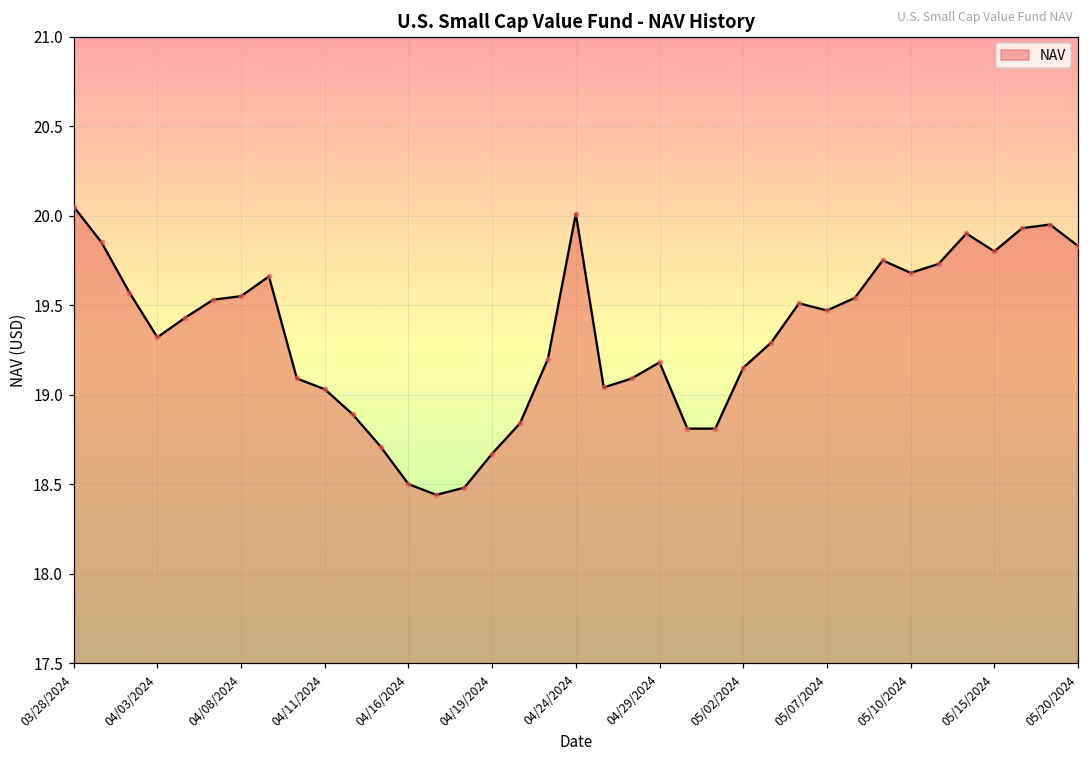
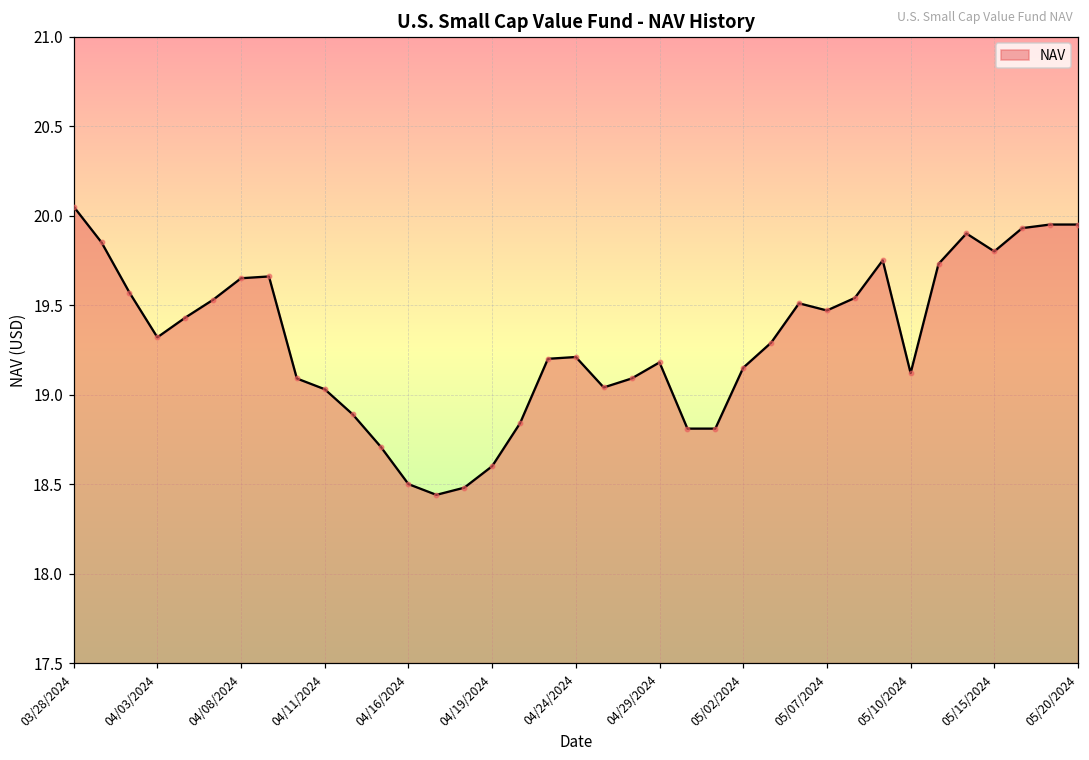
04/08/2024: 19.55 -> 19.65
04/19/2024: 18.67 -> 18.60
04/24/2024: 20.01 -> 19.21
05/10/2024: 19.68 -> 19.12
05/20/2024: 19.83 -> 19.95
